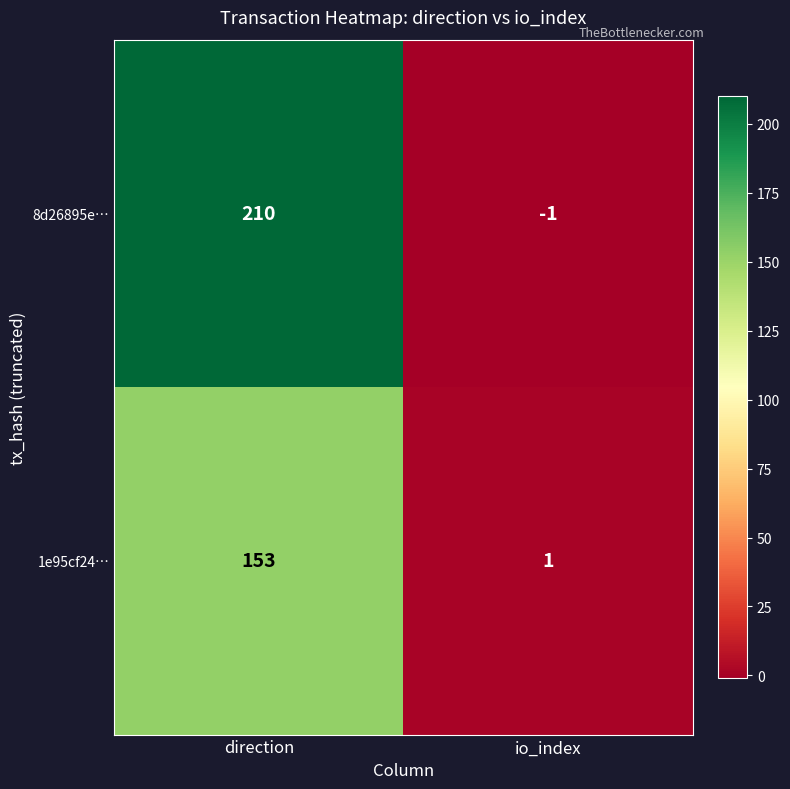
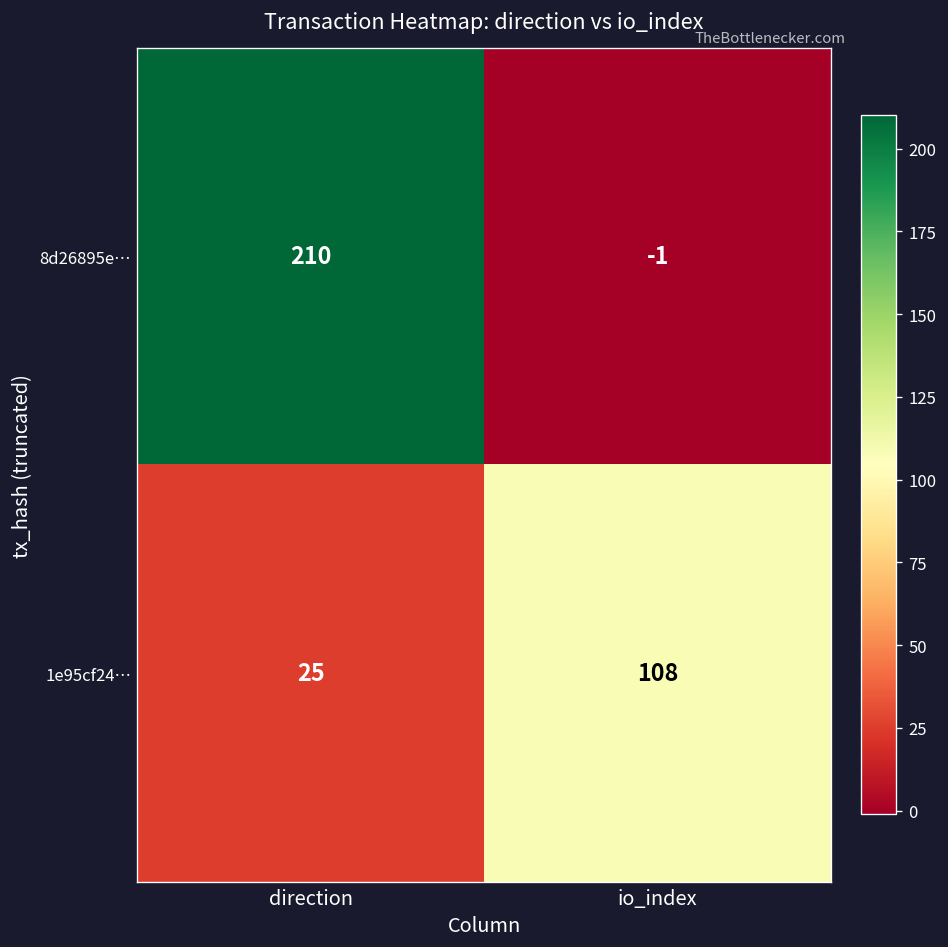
1e95cf24…, direction: 153 -> 25
1e95cf24…, io_index: 1 -> 108
